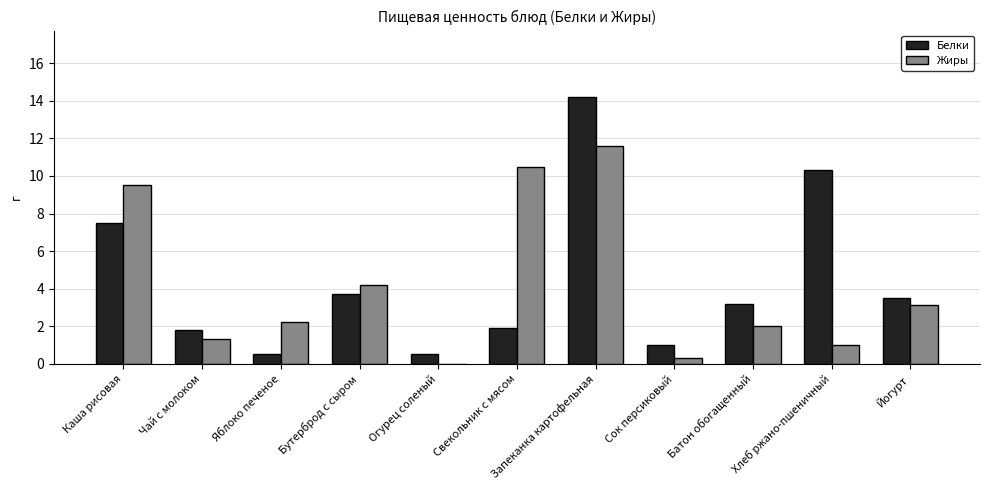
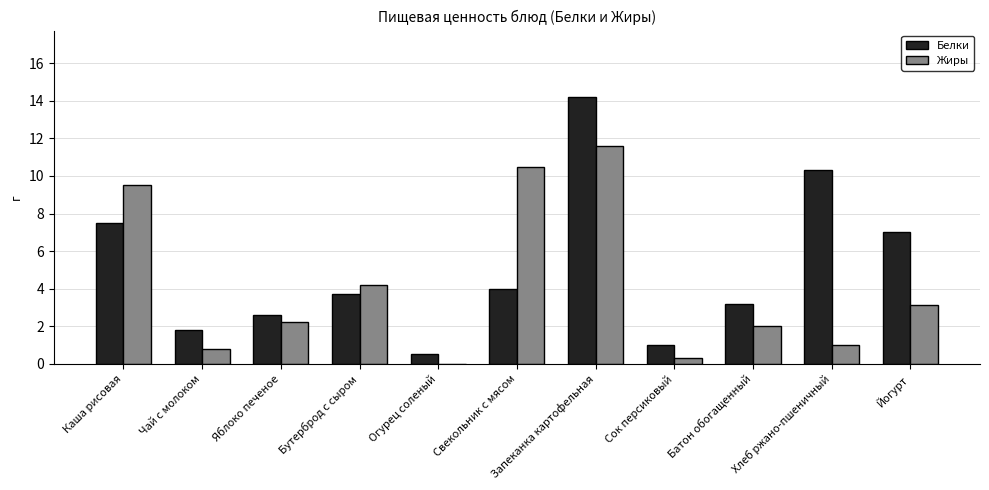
Жиры, Чай с молоком: 1.3 -> 0.8
Белки, Яблоко печеное: 0.5 -> 2.6
Белки, Свекольник с мясом: 1.9 -> 4.0
Белки, Йогурт: 3.5 -> 7.0
